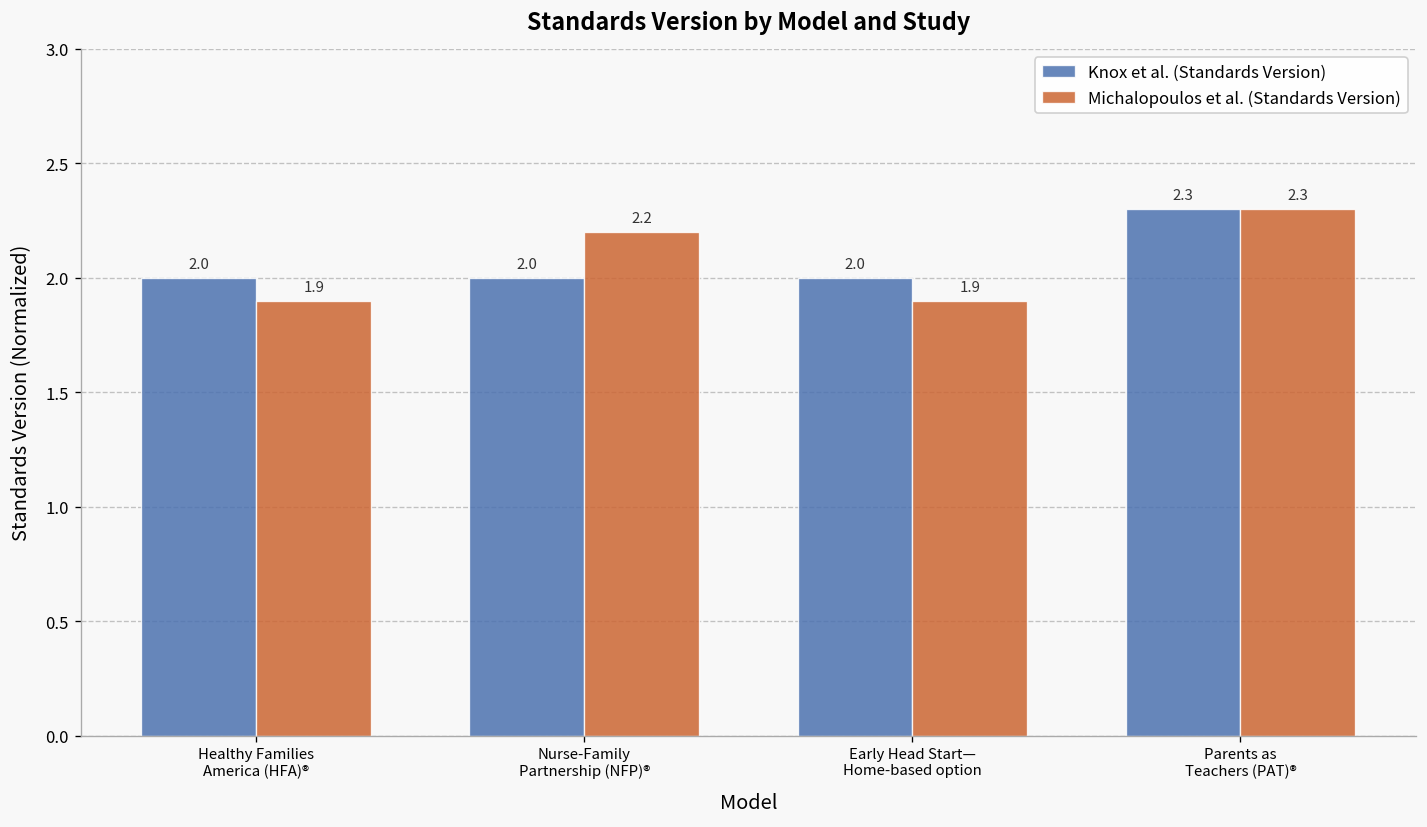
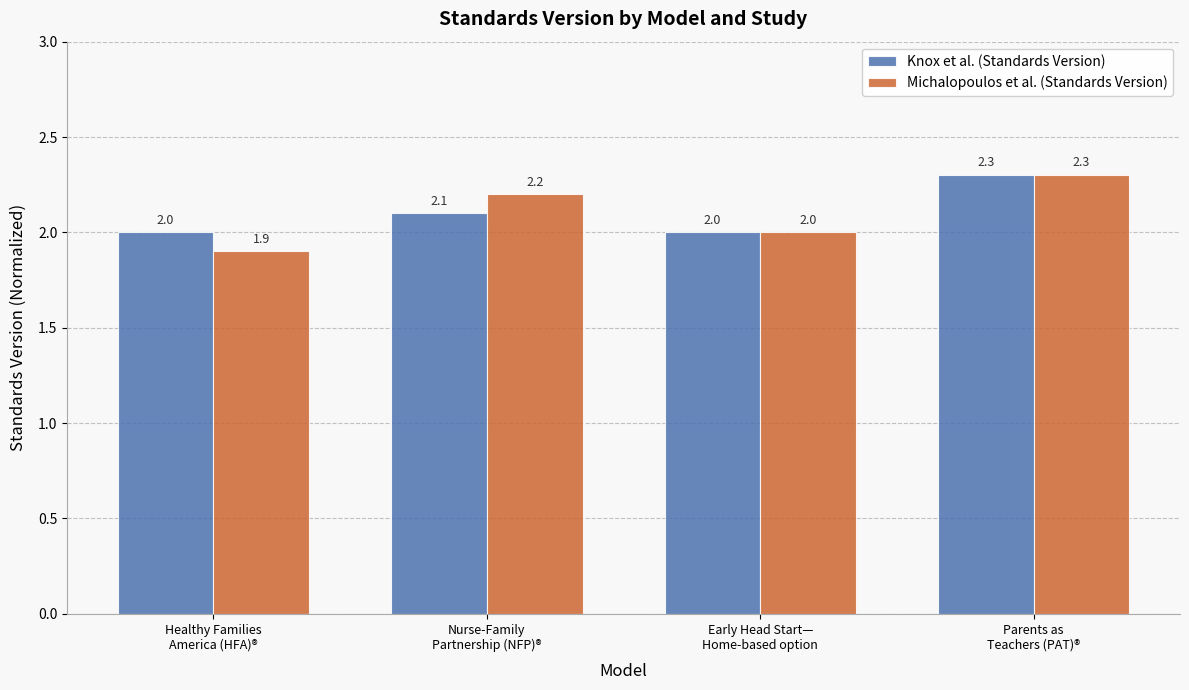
Knox et al. (Standards Version), Nurse-Family Partnership (NFP)®: 2.0 -> 2.1
Michalopoulos et al. (Standards Version), Early Head Start— Home-based option: 1.9 -> 2.0
